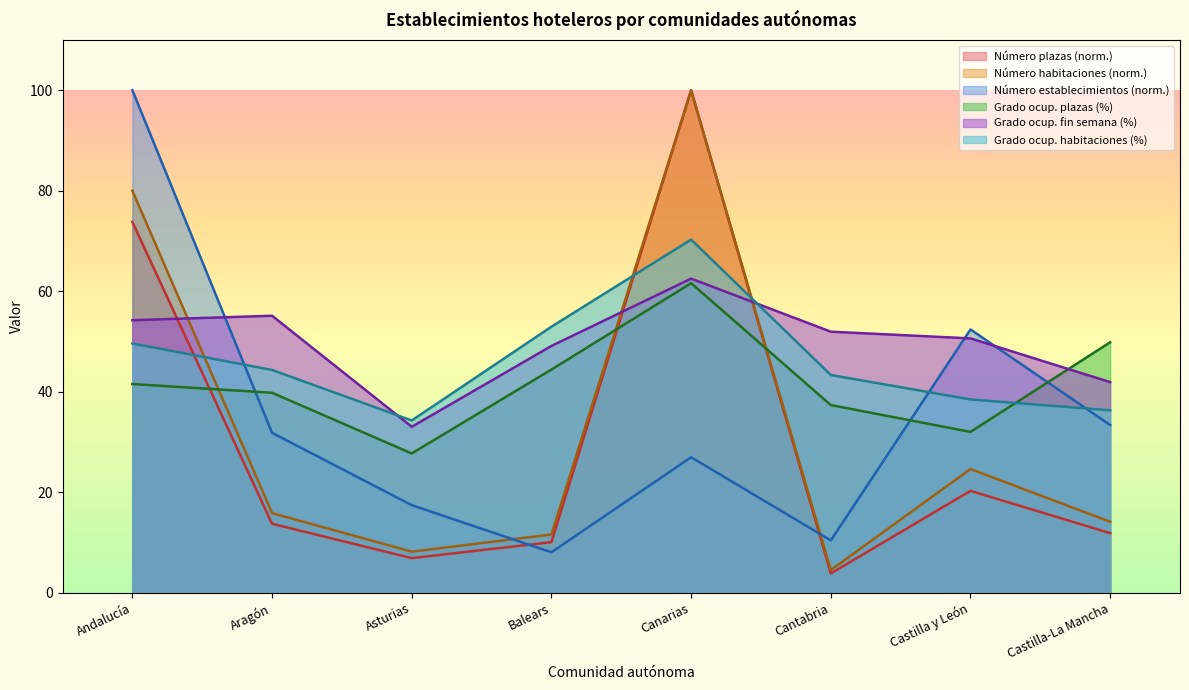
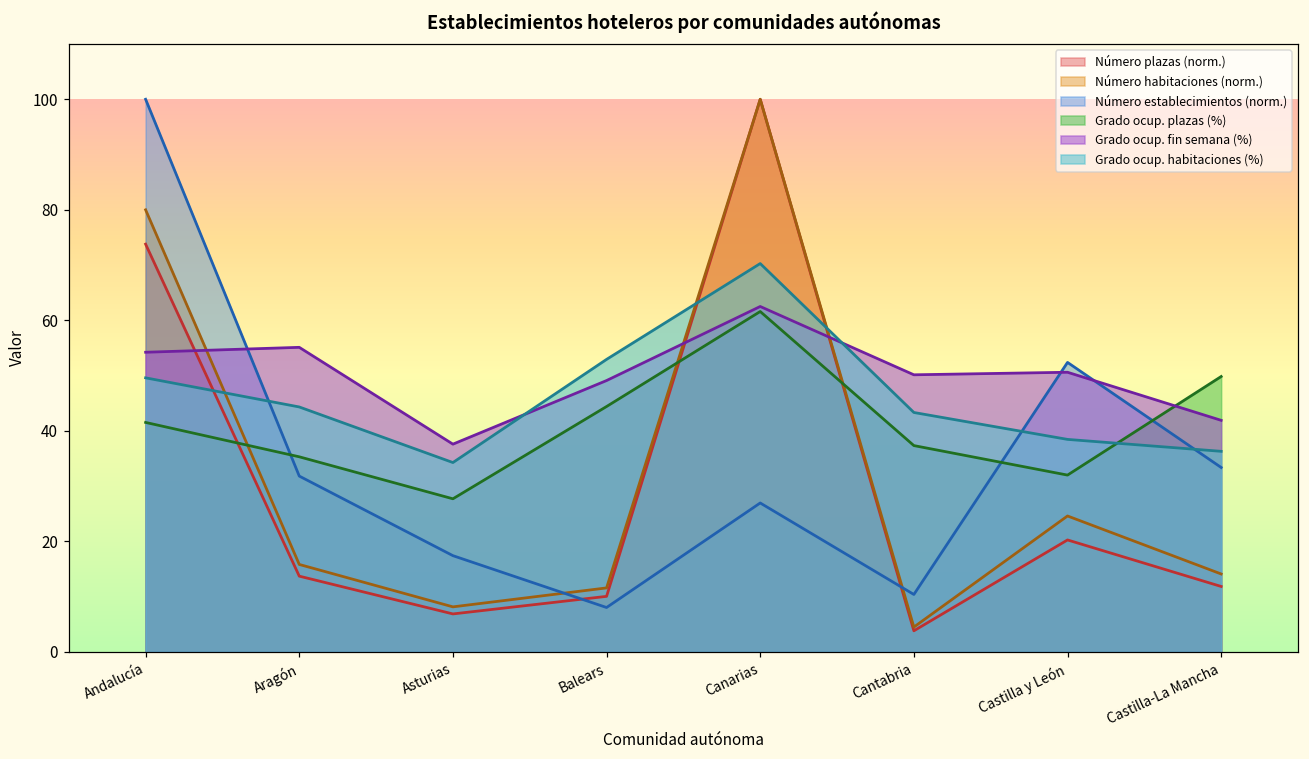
Grado ocup. plazas (%), Aragón: 40 -> 35
Grado ocup. fin semana (%), Asturias: 33 -> 38
Grado ocup. fin semana (%), Cantabria: 52 -> 50
